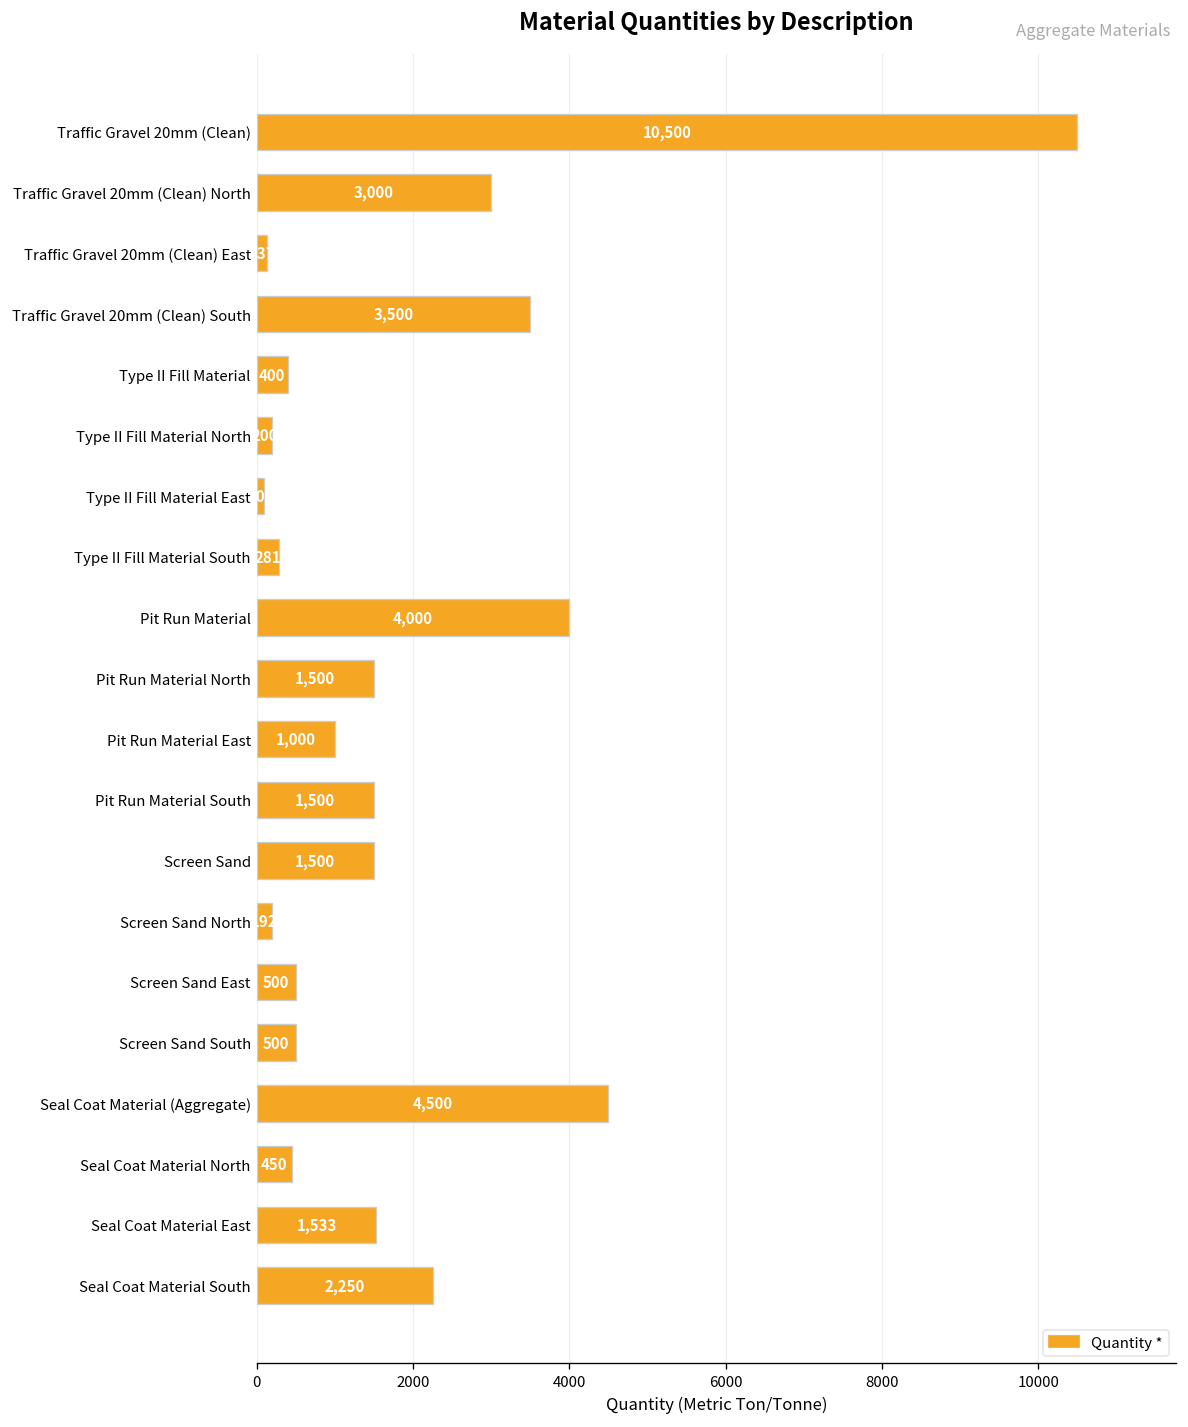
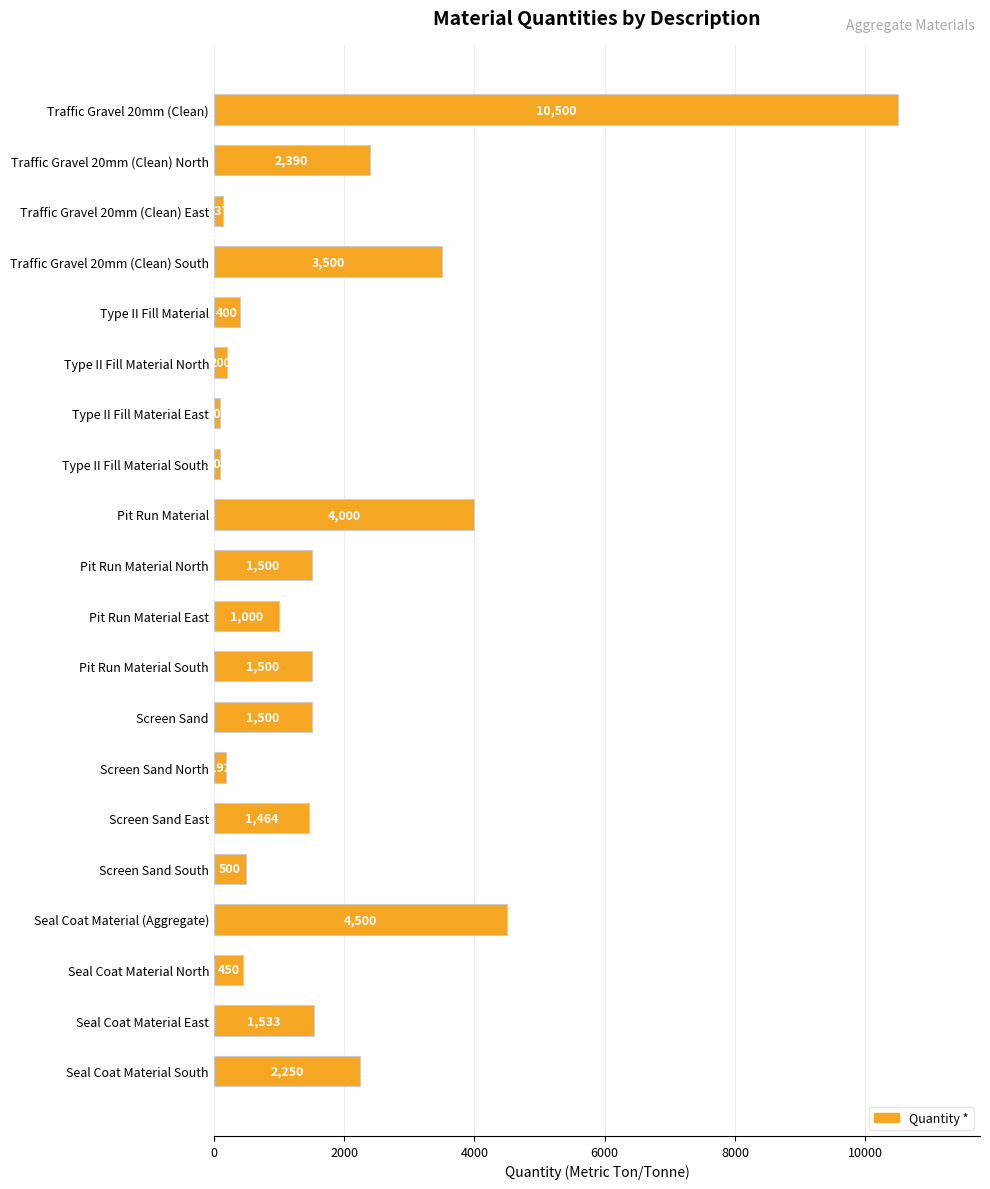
Traffic Gravel 20mm (Clean) North: 3,000 -> 2,390
Type II Fill Material South: 300 -> 100
Screen Sand East: 500 -> 1,464
